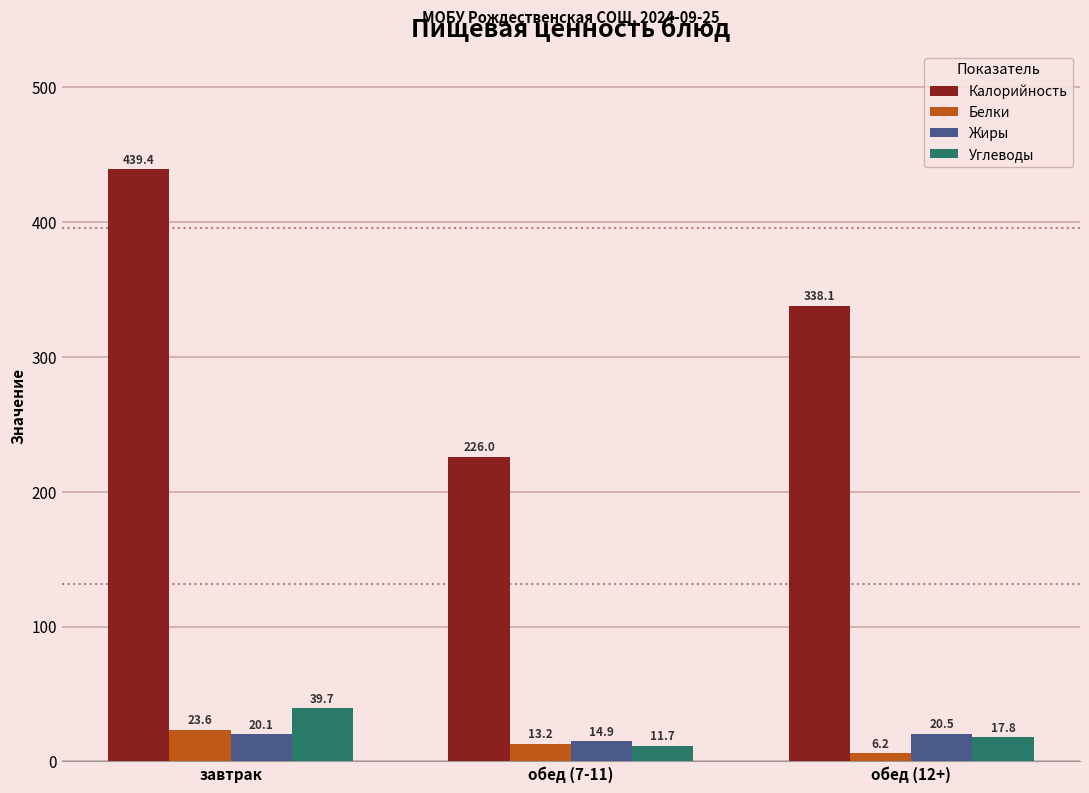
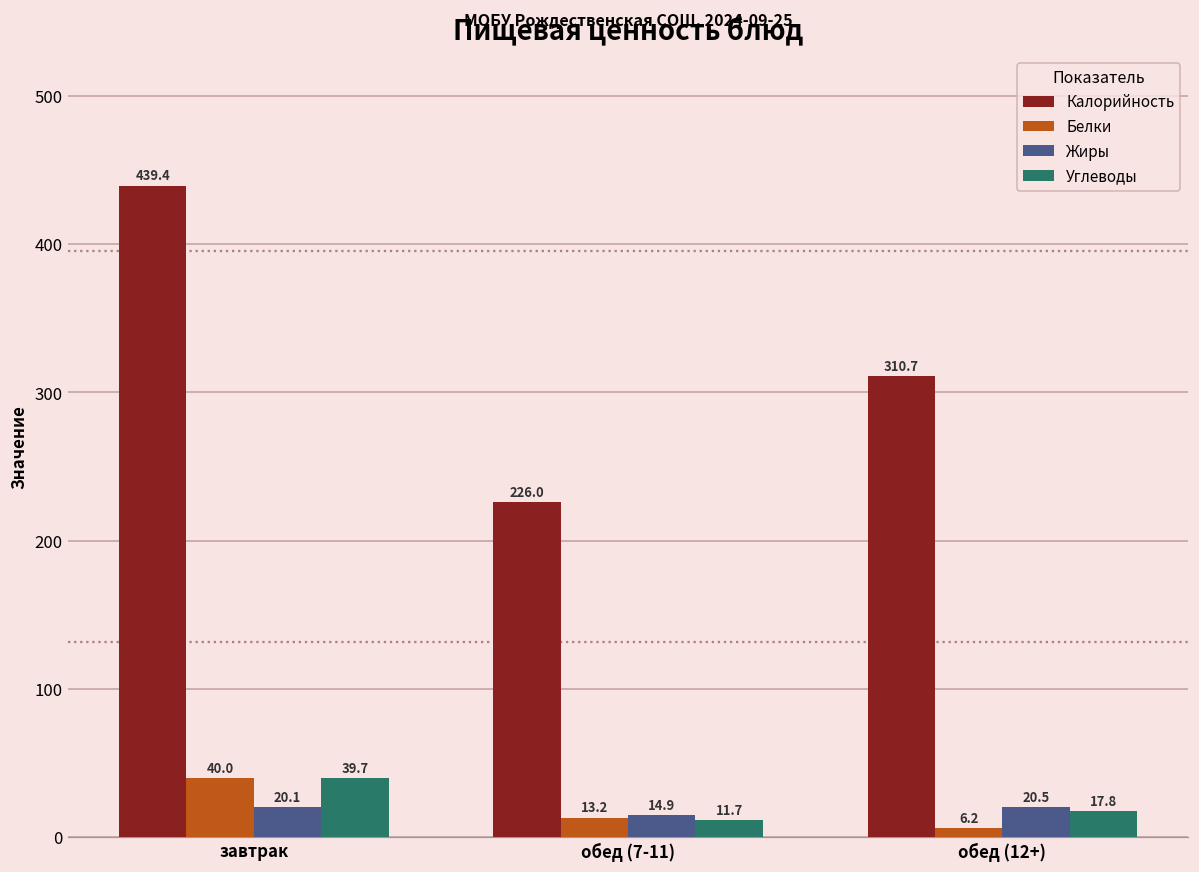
Белки, завтрак: 23.6 -> 40.0
Калорийность, обед (12+): 338.1 -> 310.7
